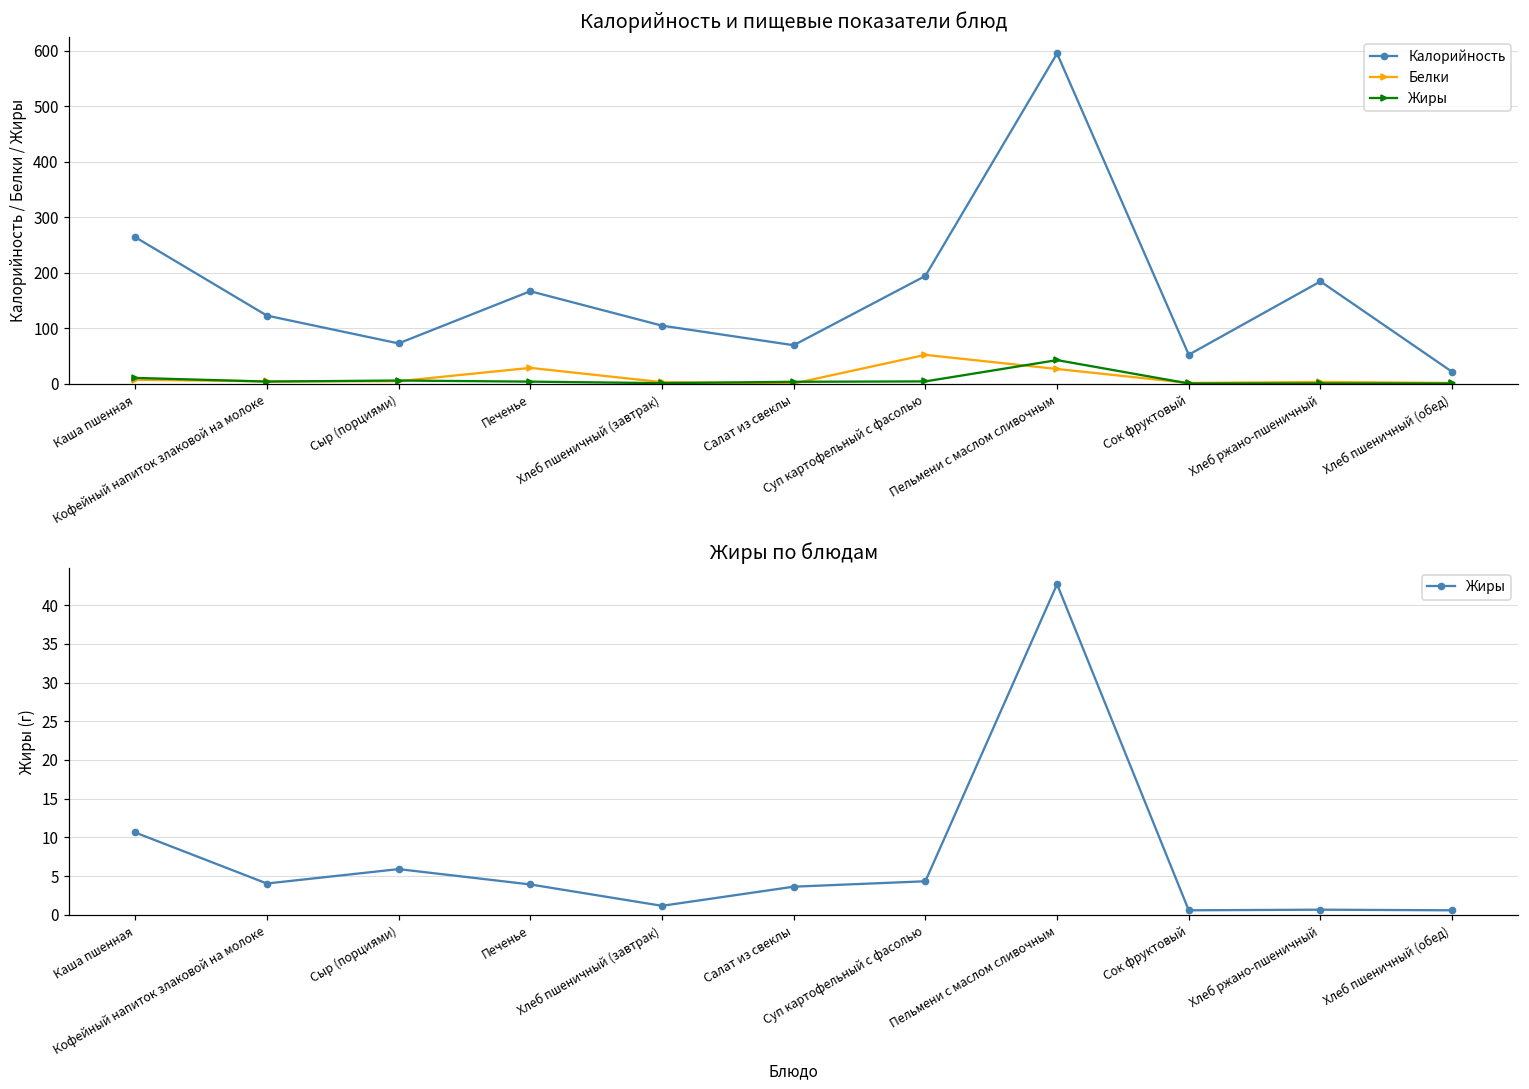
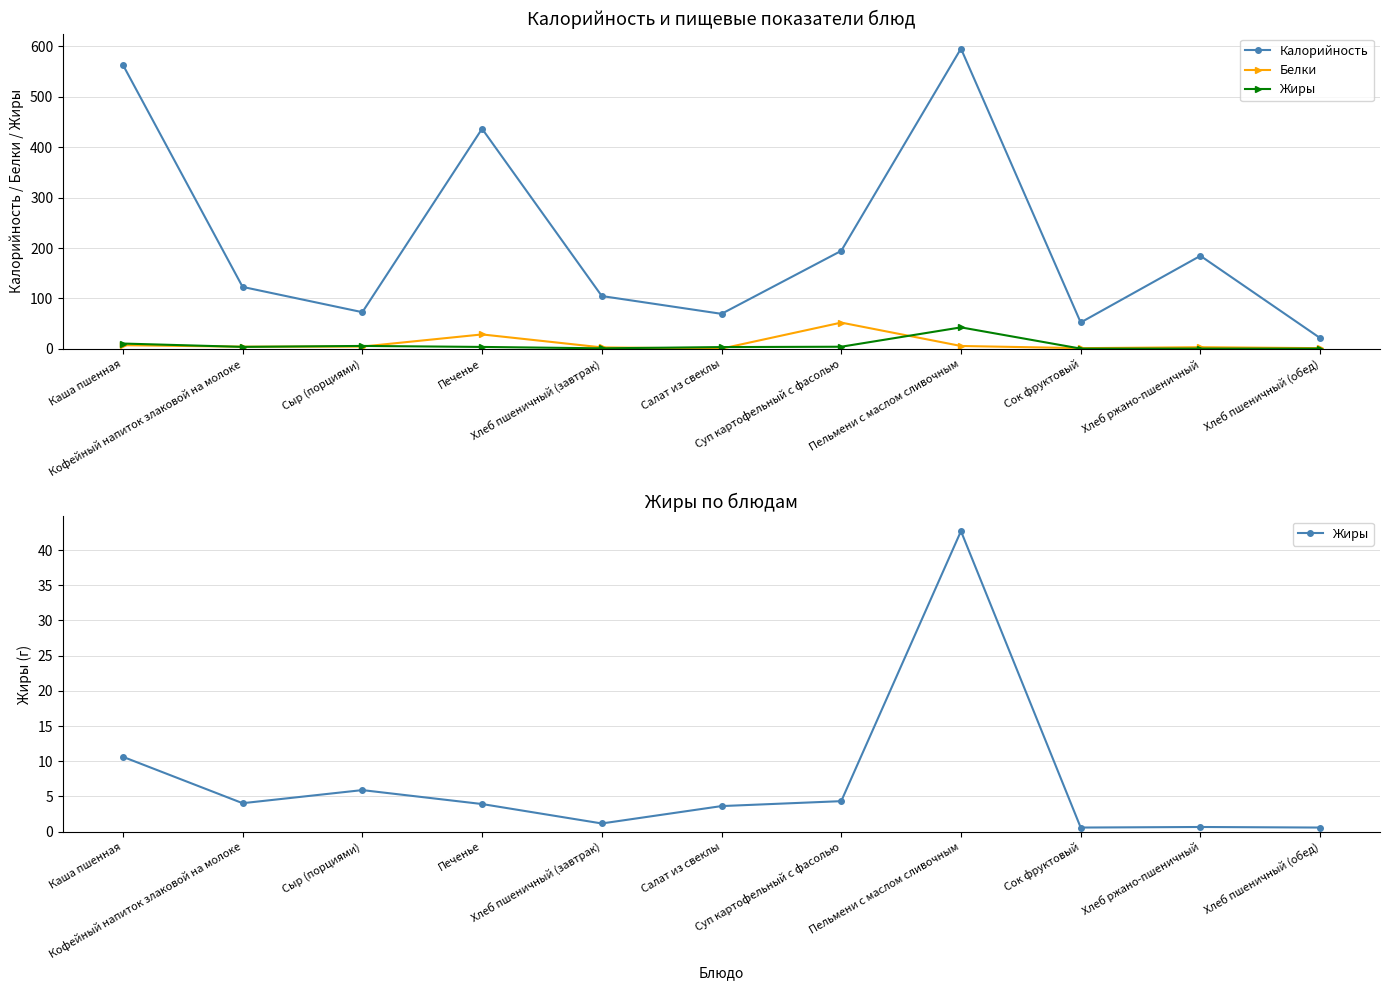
Калорийность и пищевые показатели блюд, Калорийность, Каша пшенная: 260 -> 560
Калорийность и пищевые показатели блюд, Калорийность, Печенье: 170 -> 440
Калорийность и пищевые показатели блюд, Белки, Пельмени с маслом сливочным: 30 -> 10
